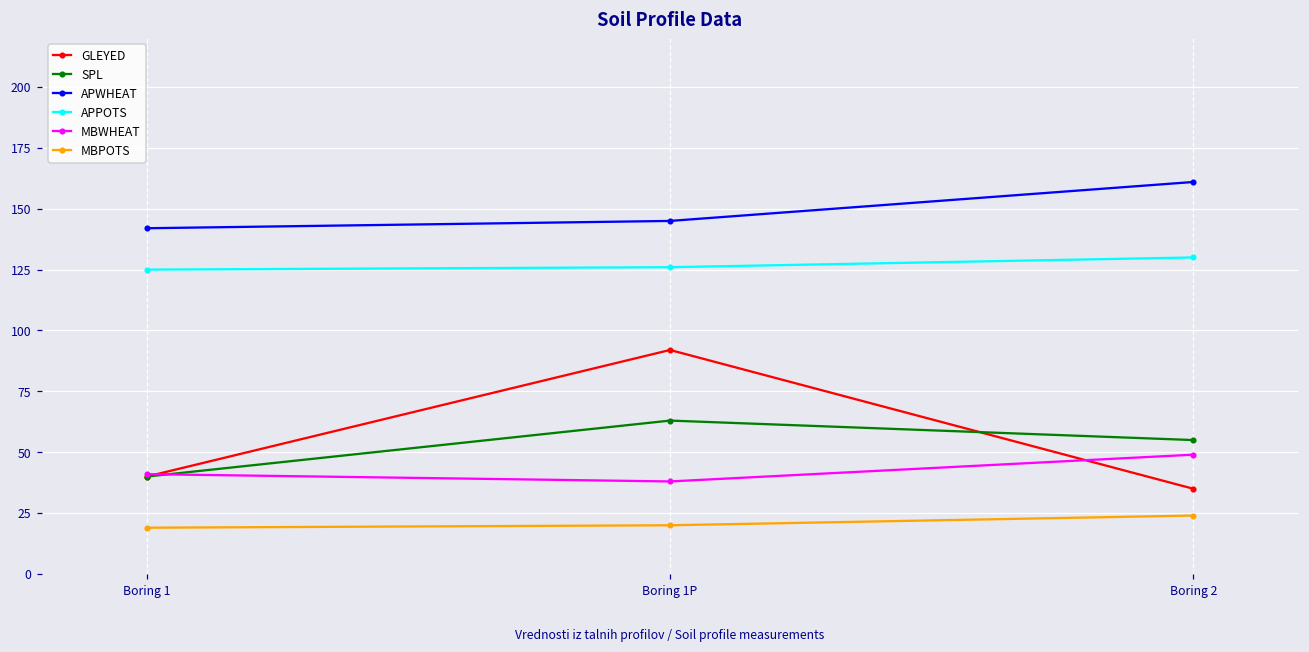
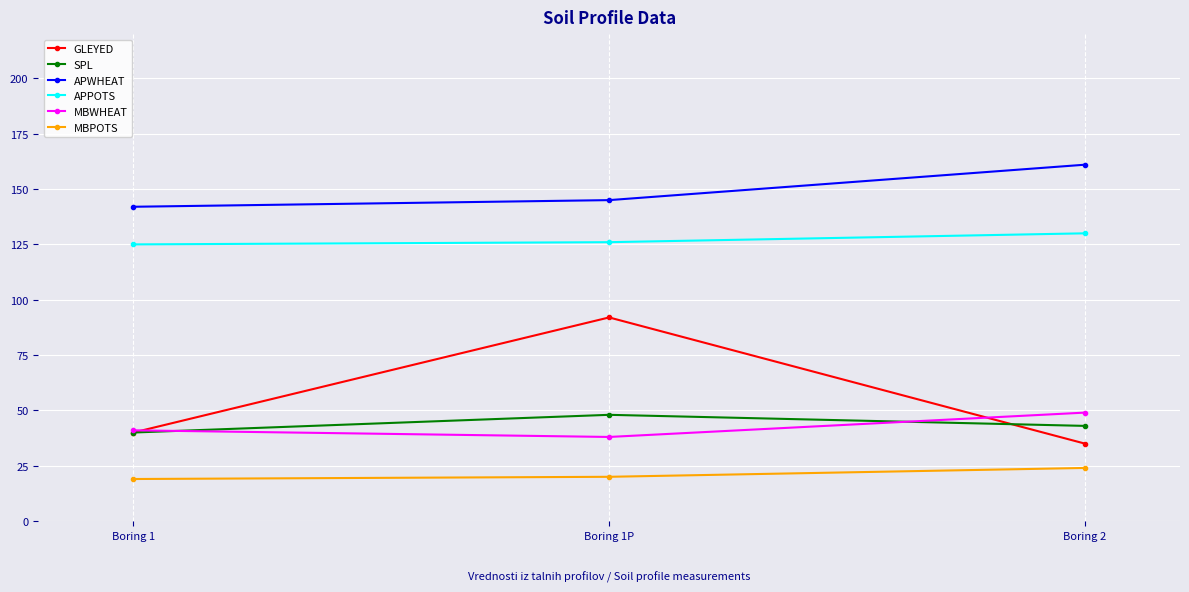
SPL, Boring 1P: 63 -> 48
SPL, Boring 2: 55 -> 43
